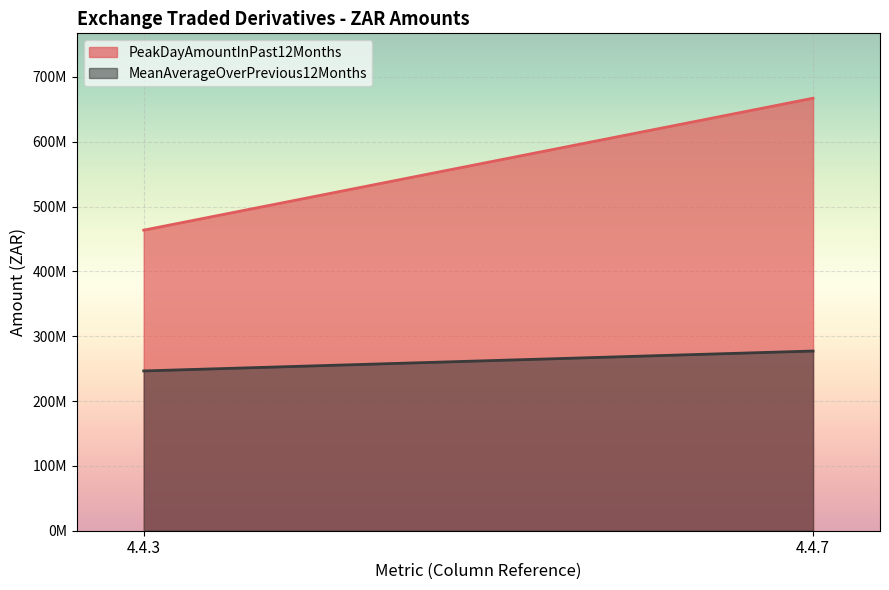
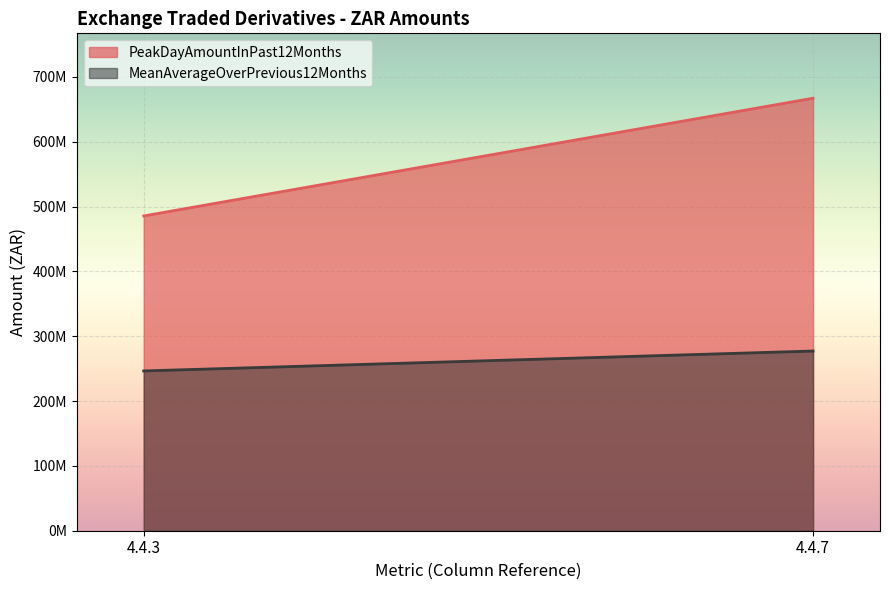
PeakDayAmountInPast12Months, 4.4.3: 460000000 -> 490000000
